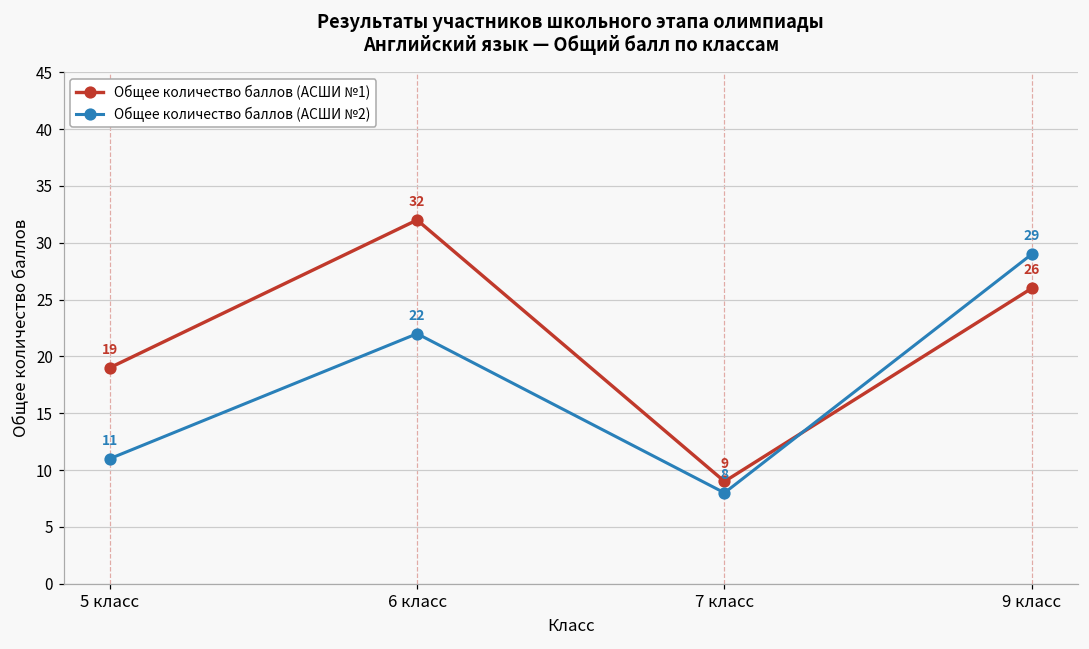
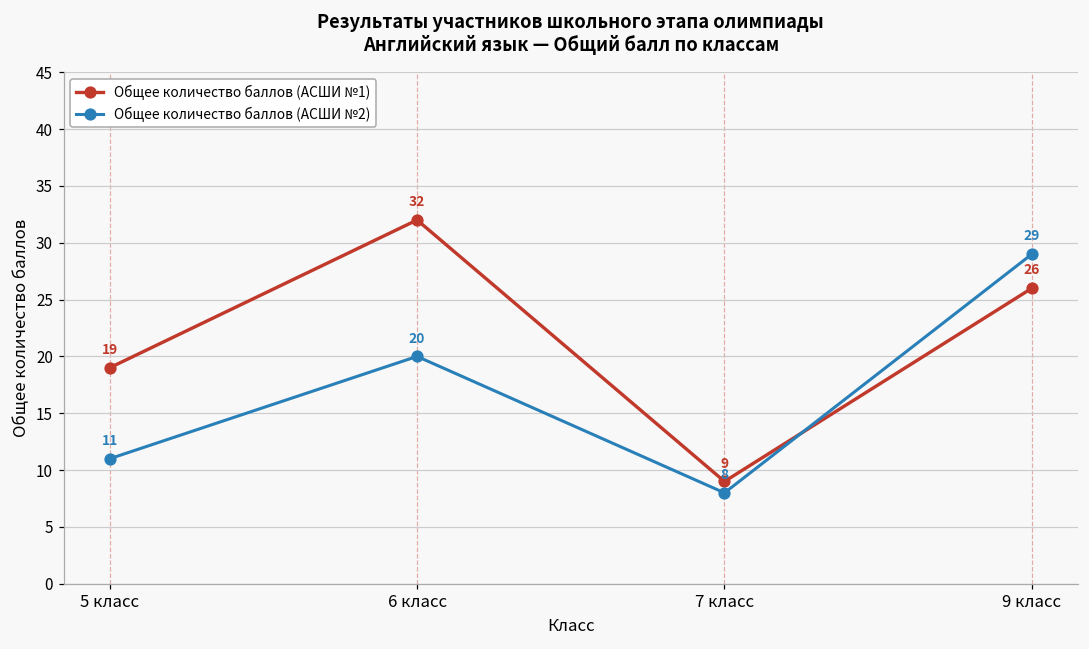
Общее количество баллов (АСШИ №2), 6 класс: 22 -> 20
